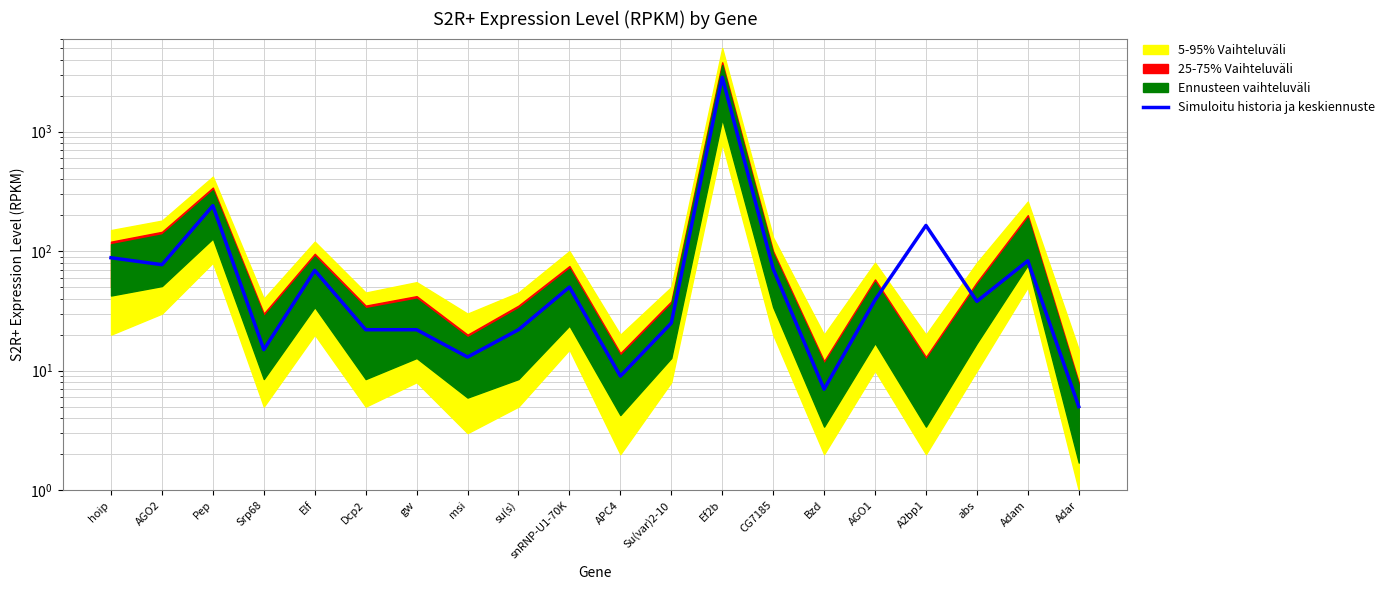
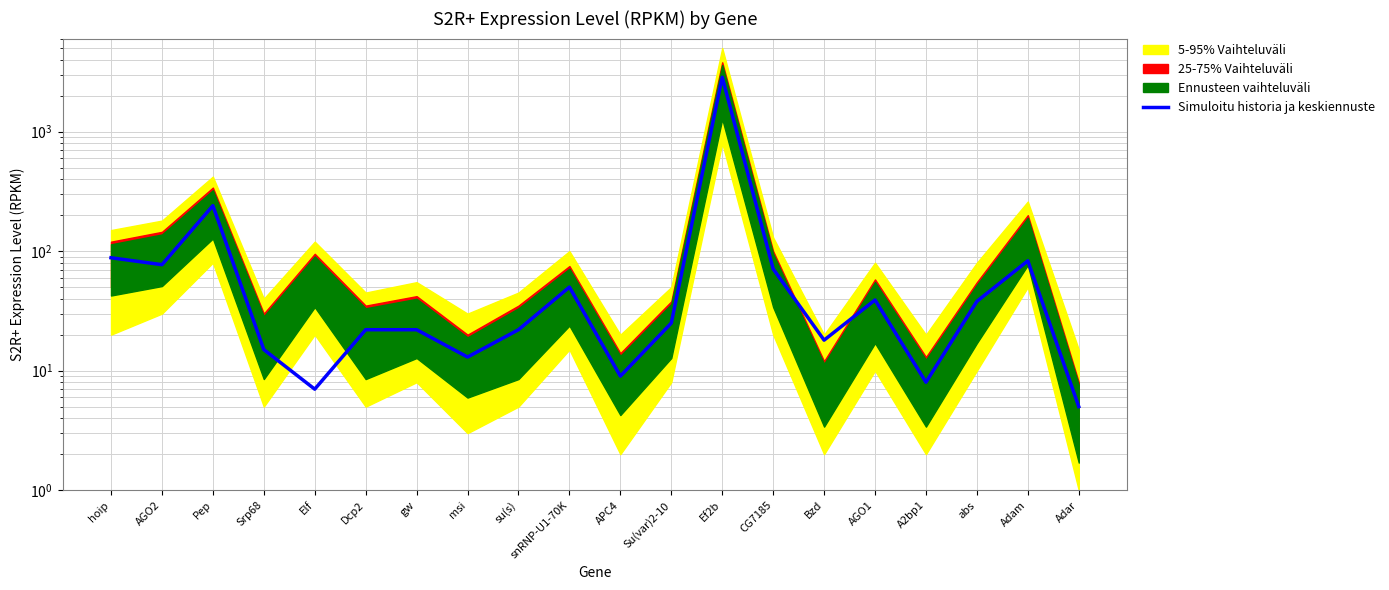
Simuloitu historia ja keskiennuste, Elf: 70 -> 7
Simuloitu historia ja keskiennuste, Bzd: 7 -> 18
Simuloitu historia ja keskiennuste, A2bp1: 160 -> 8
